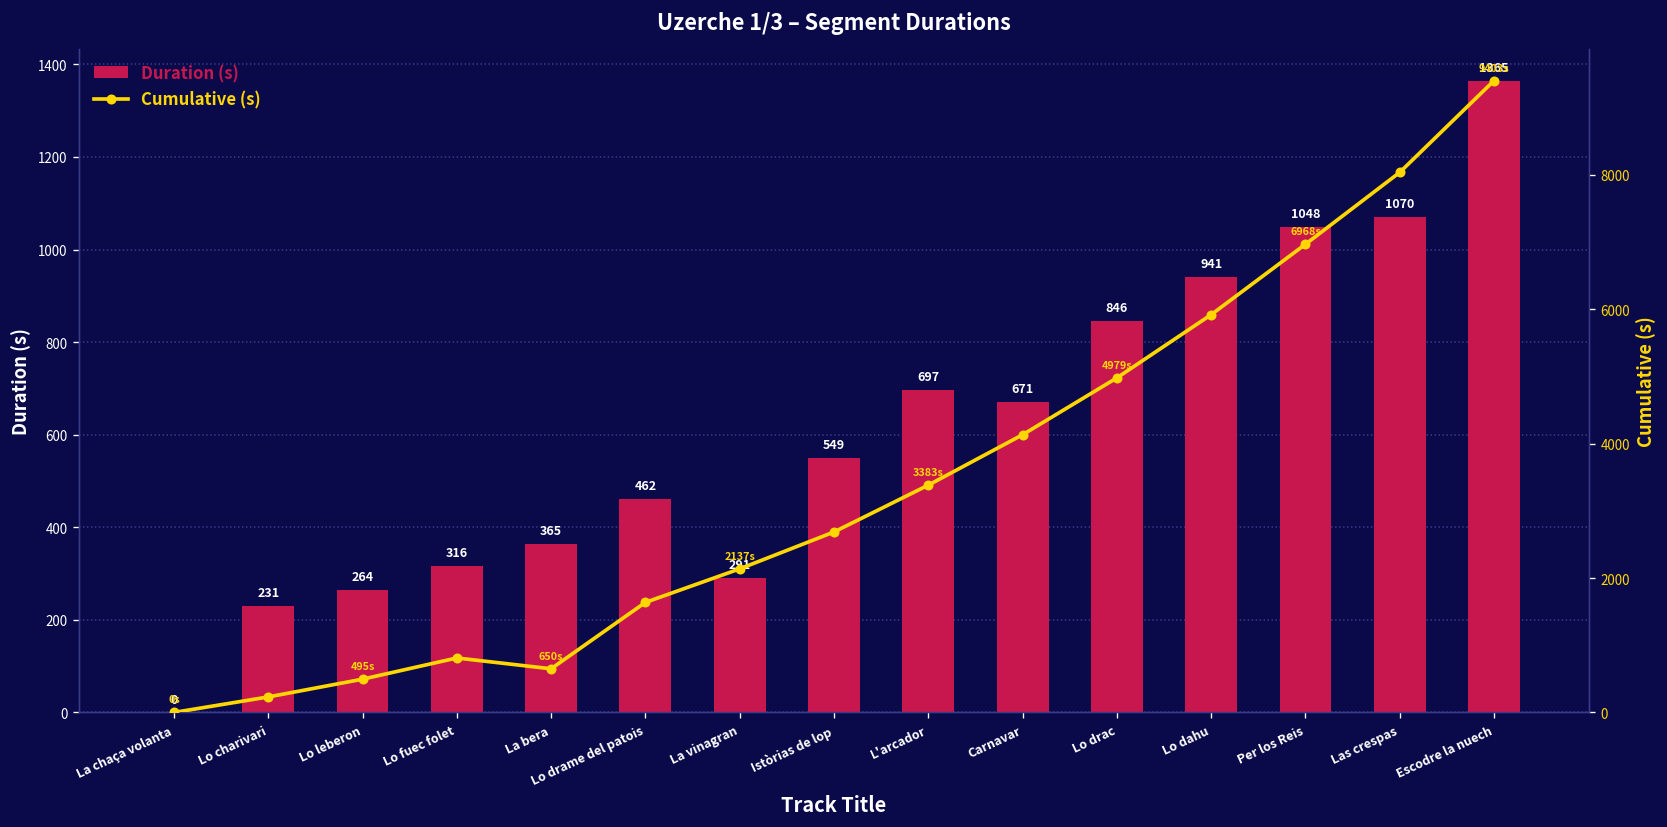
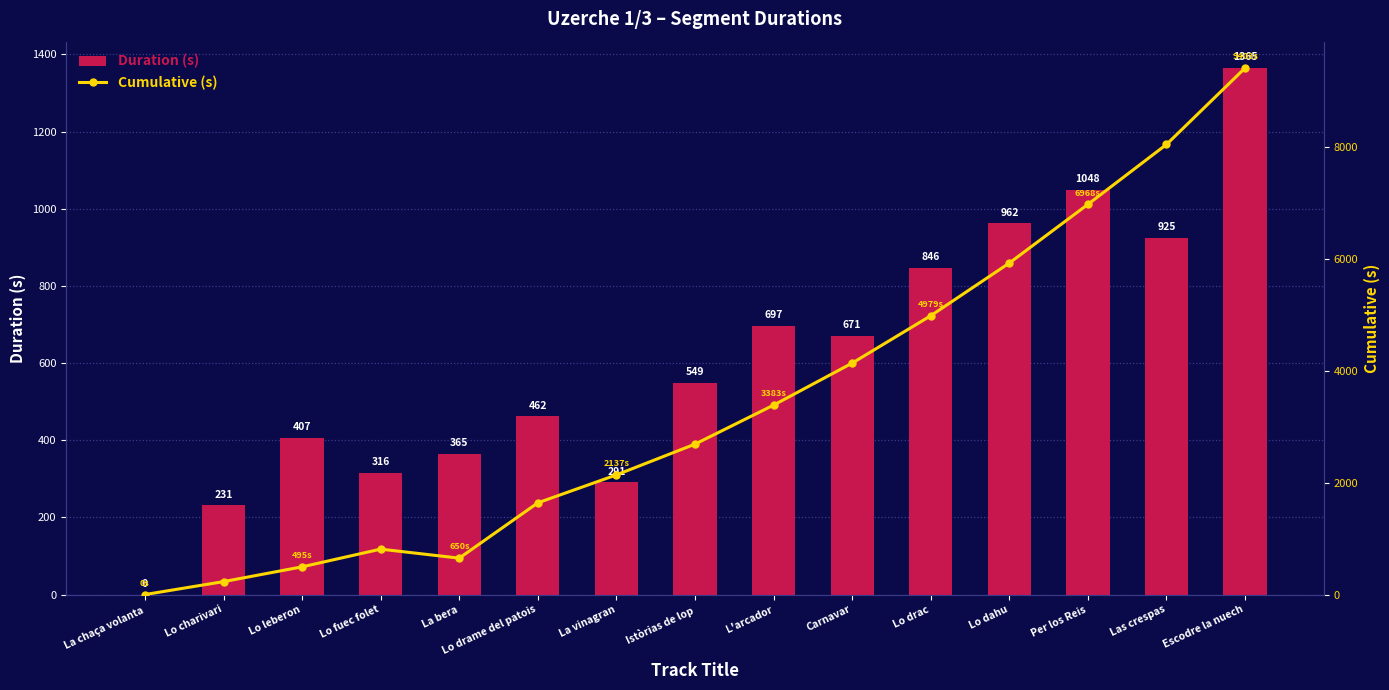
Duration (s), Lo leberon: 264 -> 407
Duration (s), Lo dahu: 941 -> 962
Duration (s), Las crespas: 1070 -> 925
